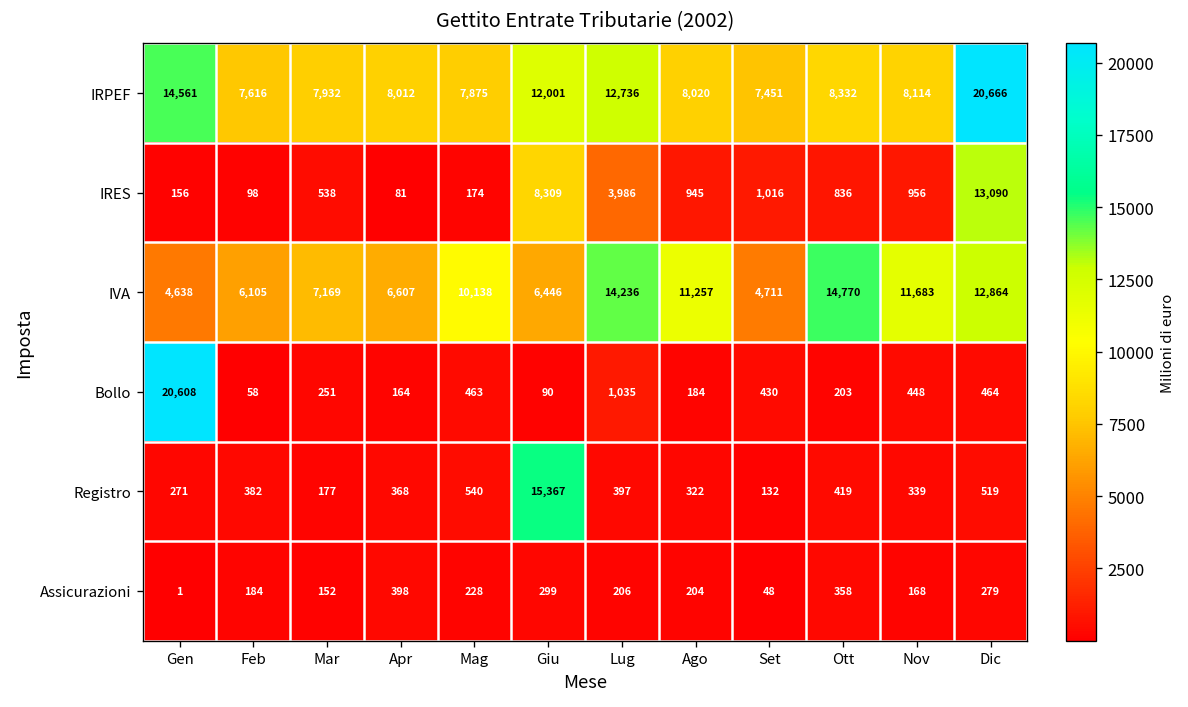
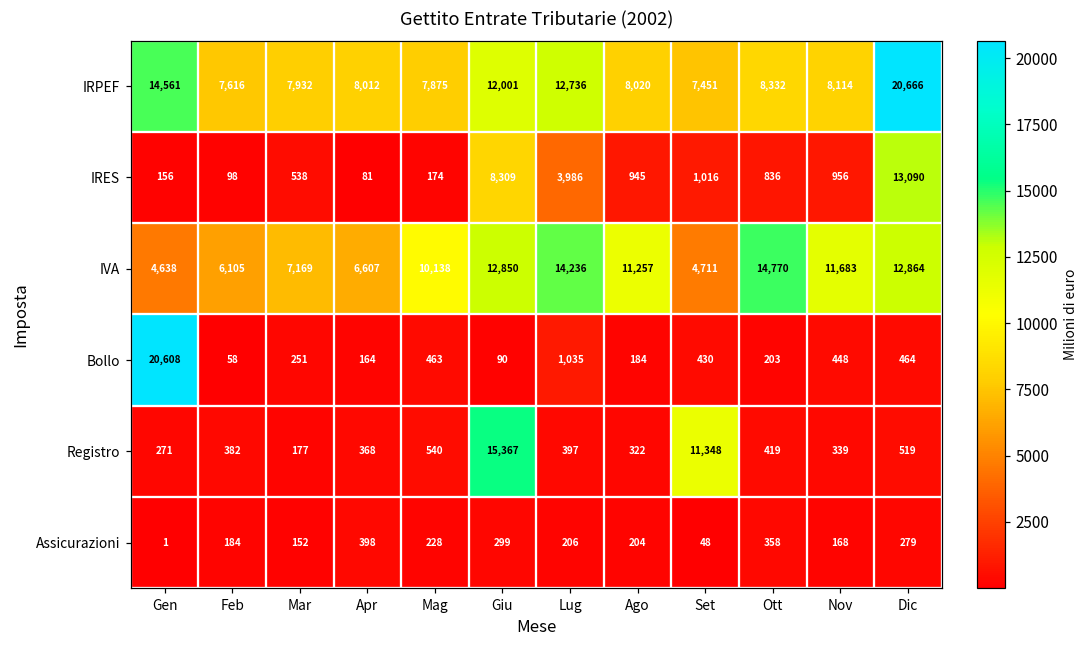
IVA, Giu: 6,446 -> 12,850
Registro, Set: 132 -> 11,348
